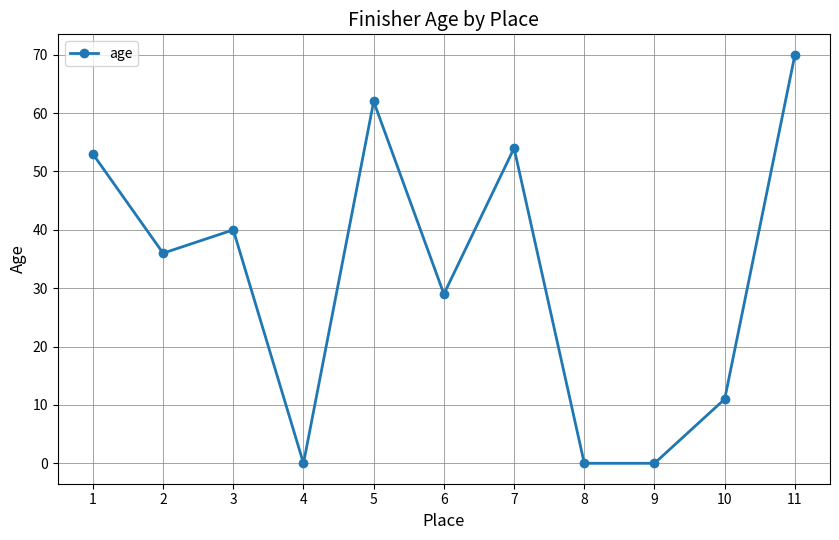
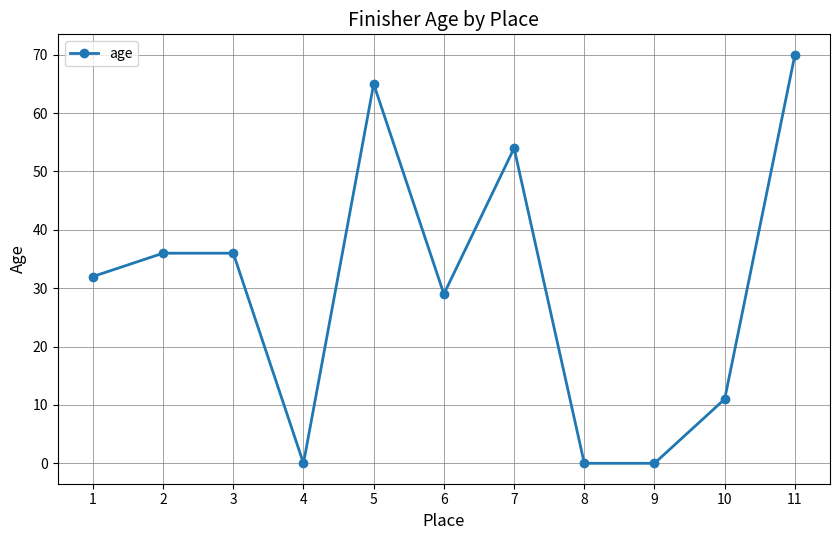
1: 53 -> 32
3: 40 -> 36
5: 62 -> 65
